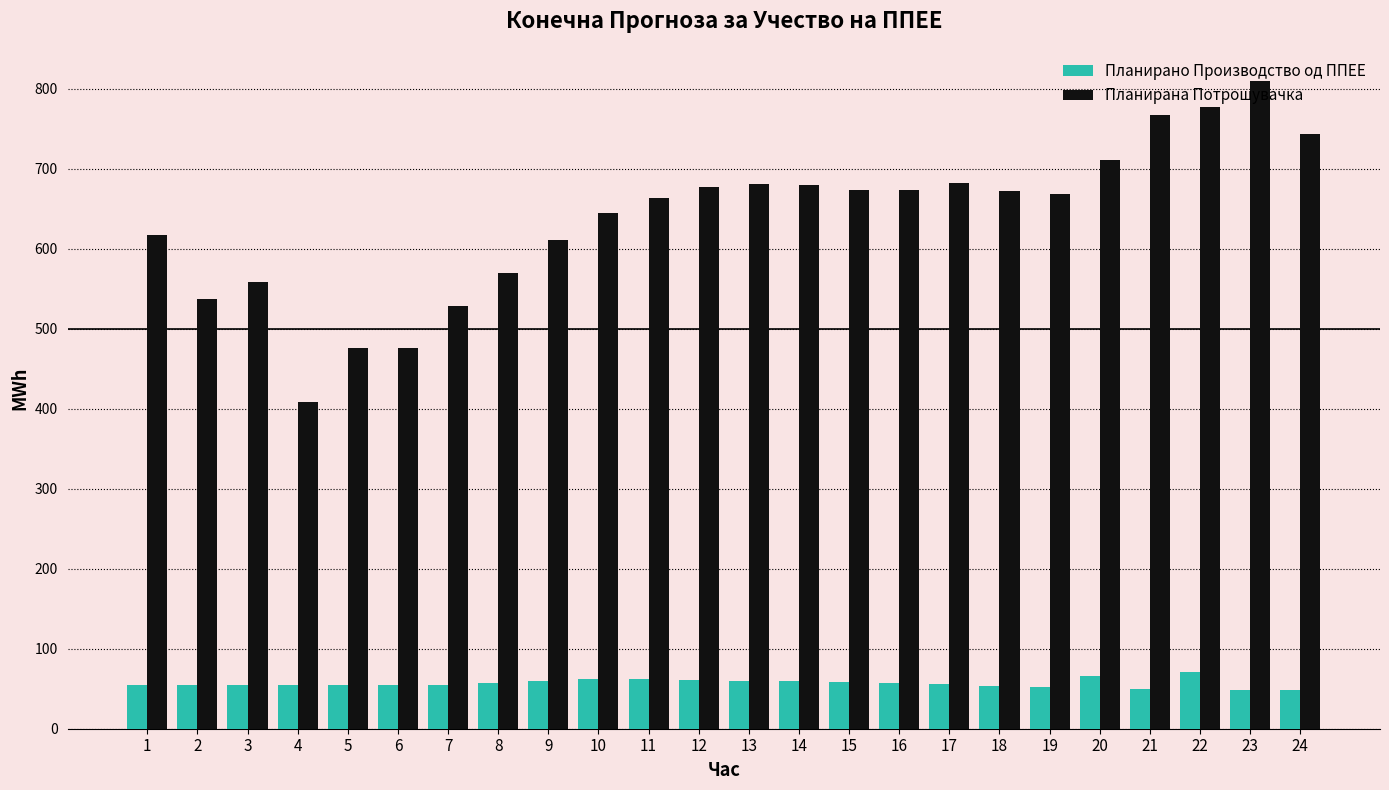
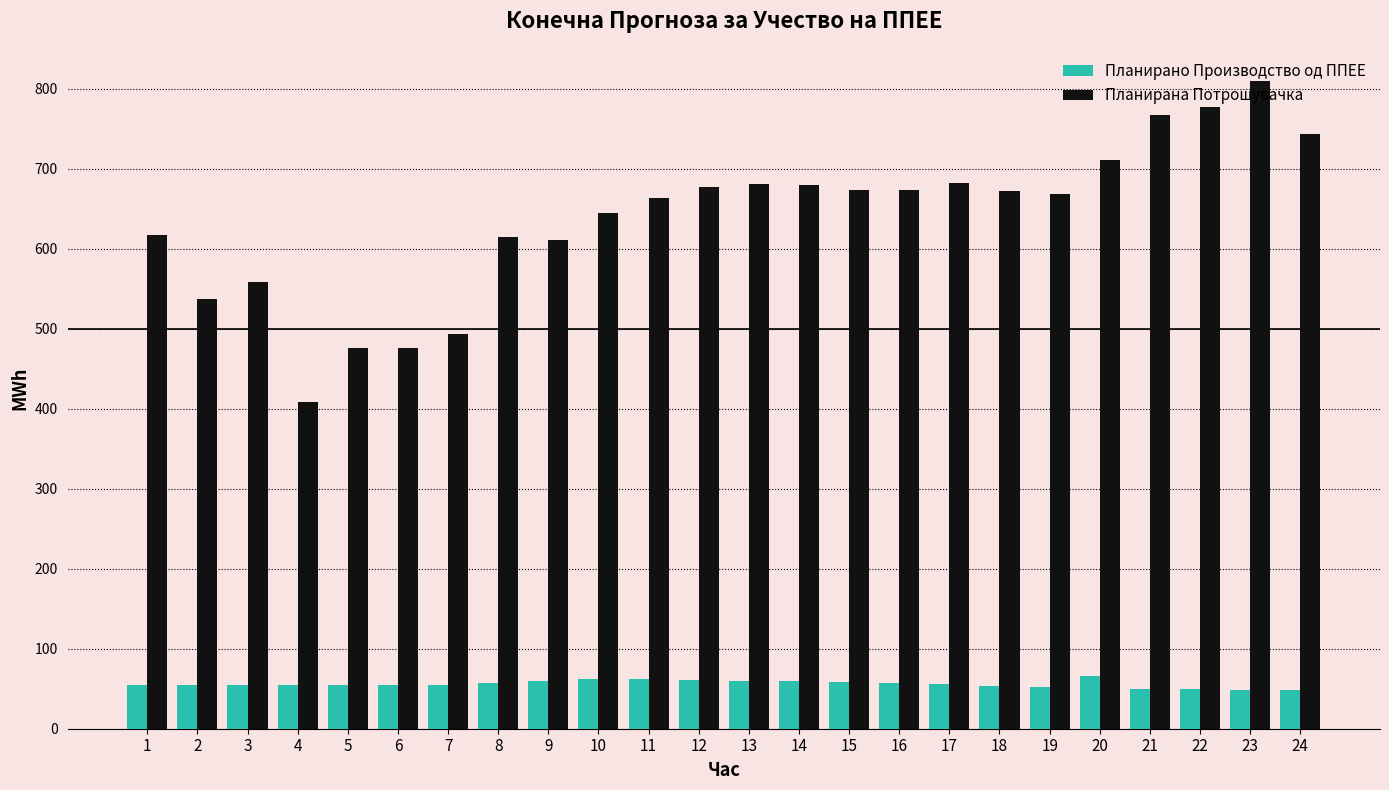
Планирана Потрошувачка, 7: 530 -> 490
Планирана Потрошувачка, 8: 570 -> 620
Планирано Производство од ППЕЕ, 22: 70 -> 50
